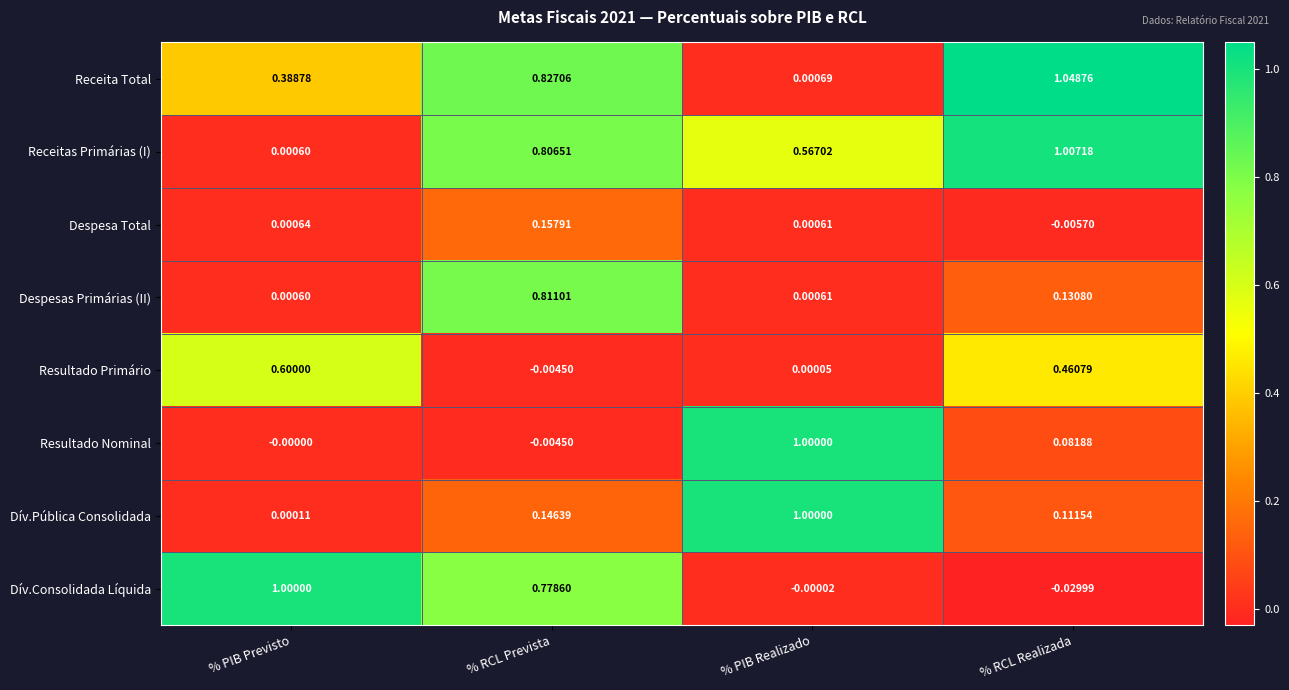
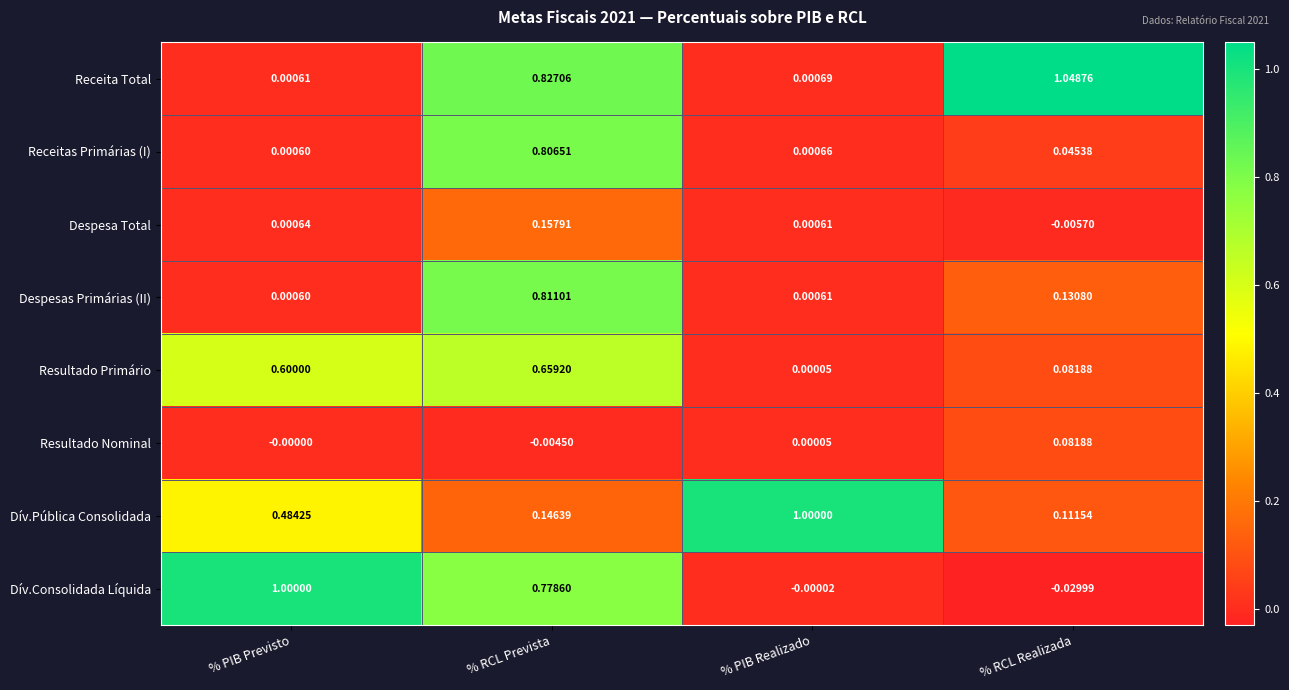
Receita Total, % PIB Previsto: 0.38878 -> 0.00061
Receitas Primárias (I), % PIB Realizado: 0.56702 -> 0.00066
Receitas Primárias (I), % RCL Realizada: 1.00718 -> 0.04538
Resultado Primário, % RCL Prevista: -0.00450 -> 0.65920
Resultado Primário, % RCL Realizada: 0.46079 -> 0.08188
Resultado Nominal, % PIB Realizado: 1.00000 -> 0.00005
Dív.Pública Consolidada, % PIB Previsto: 0.00011 -> 0.48425
